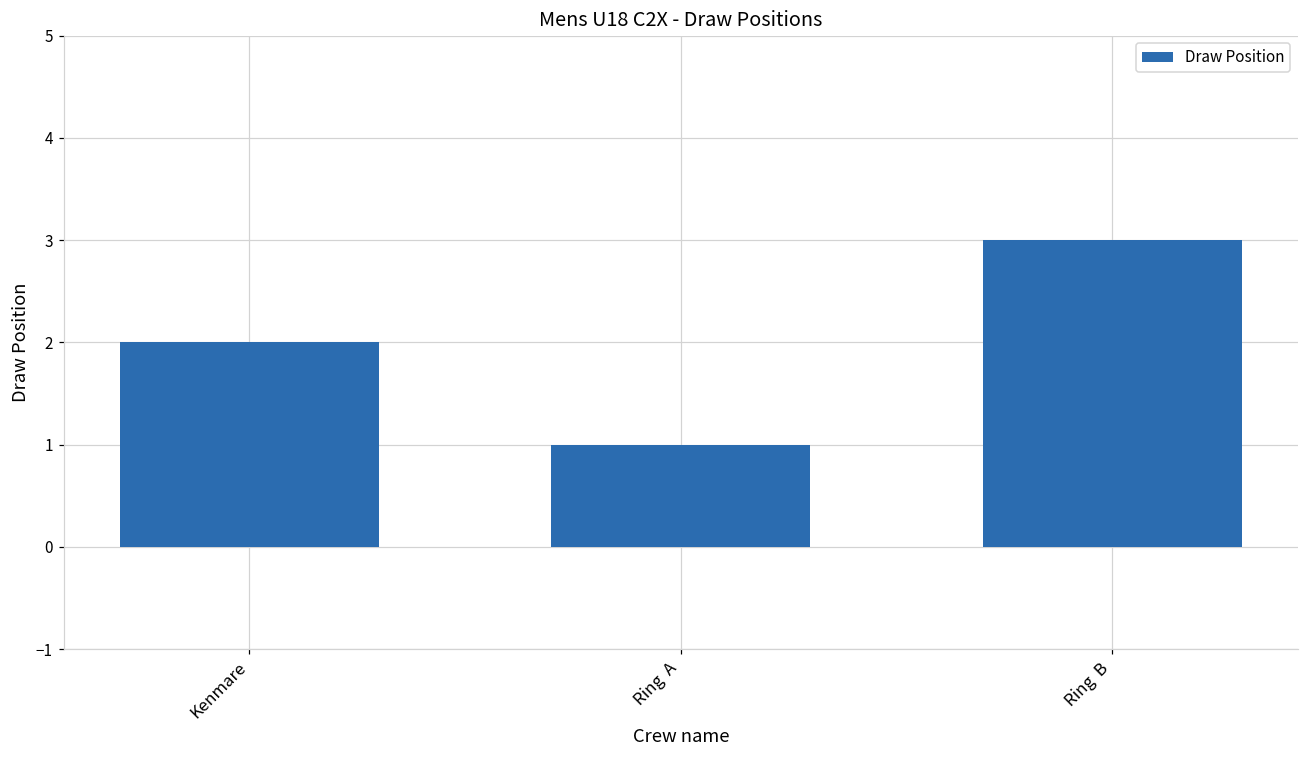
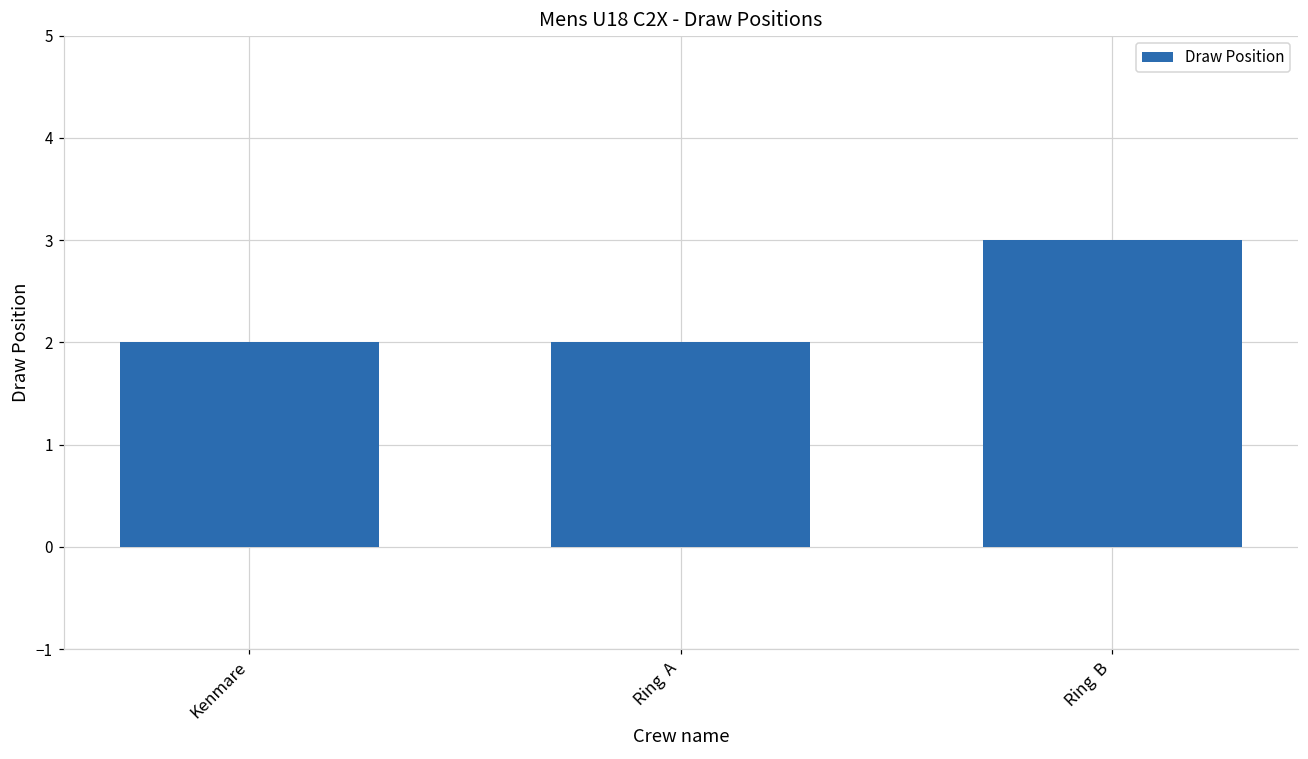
Ring A: 1 -> 2
